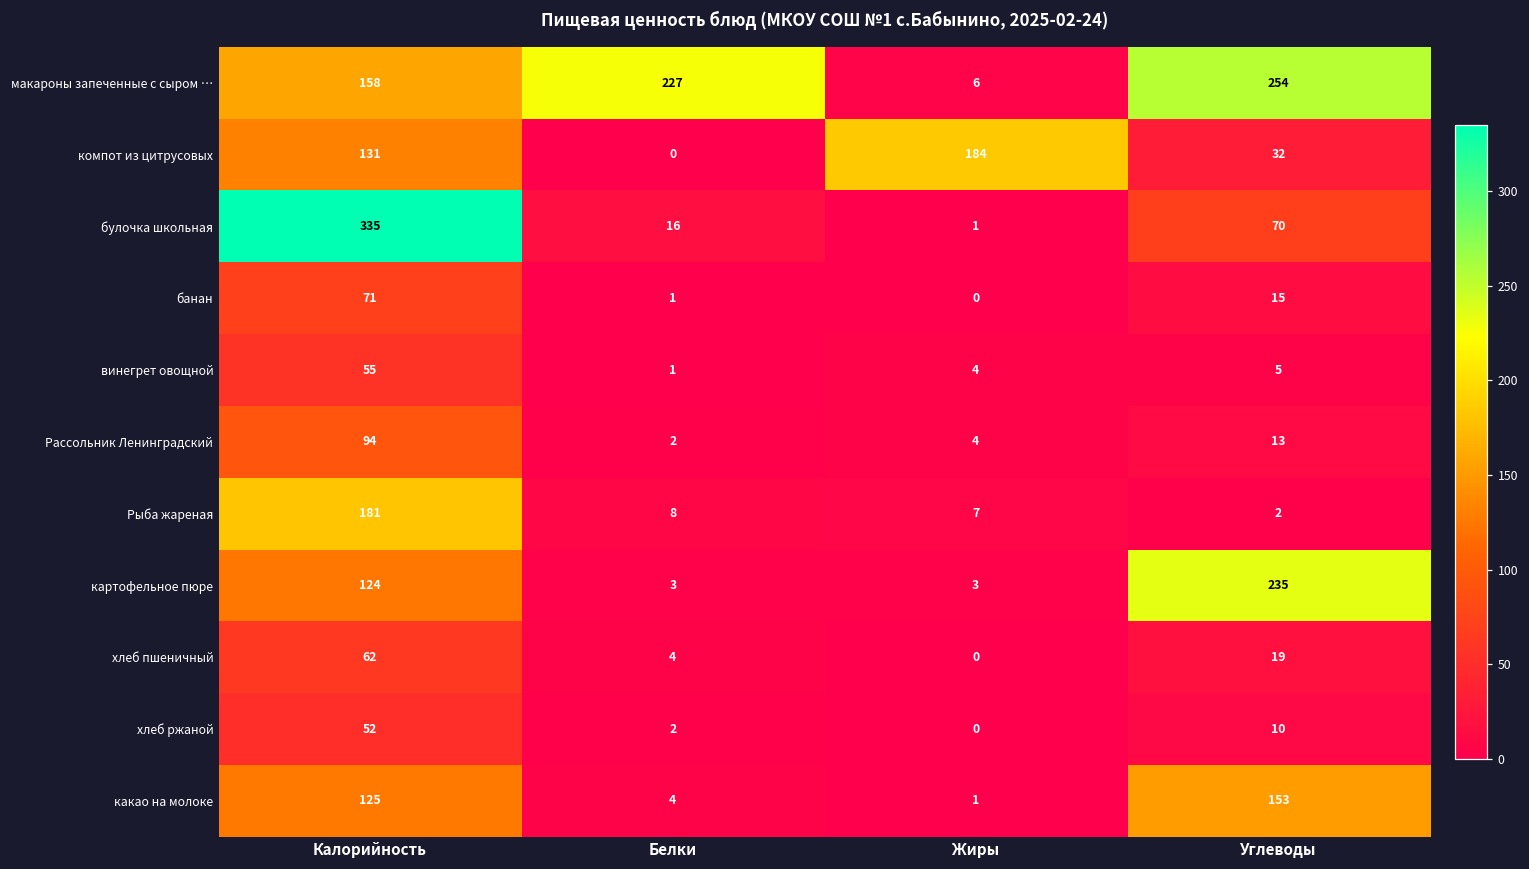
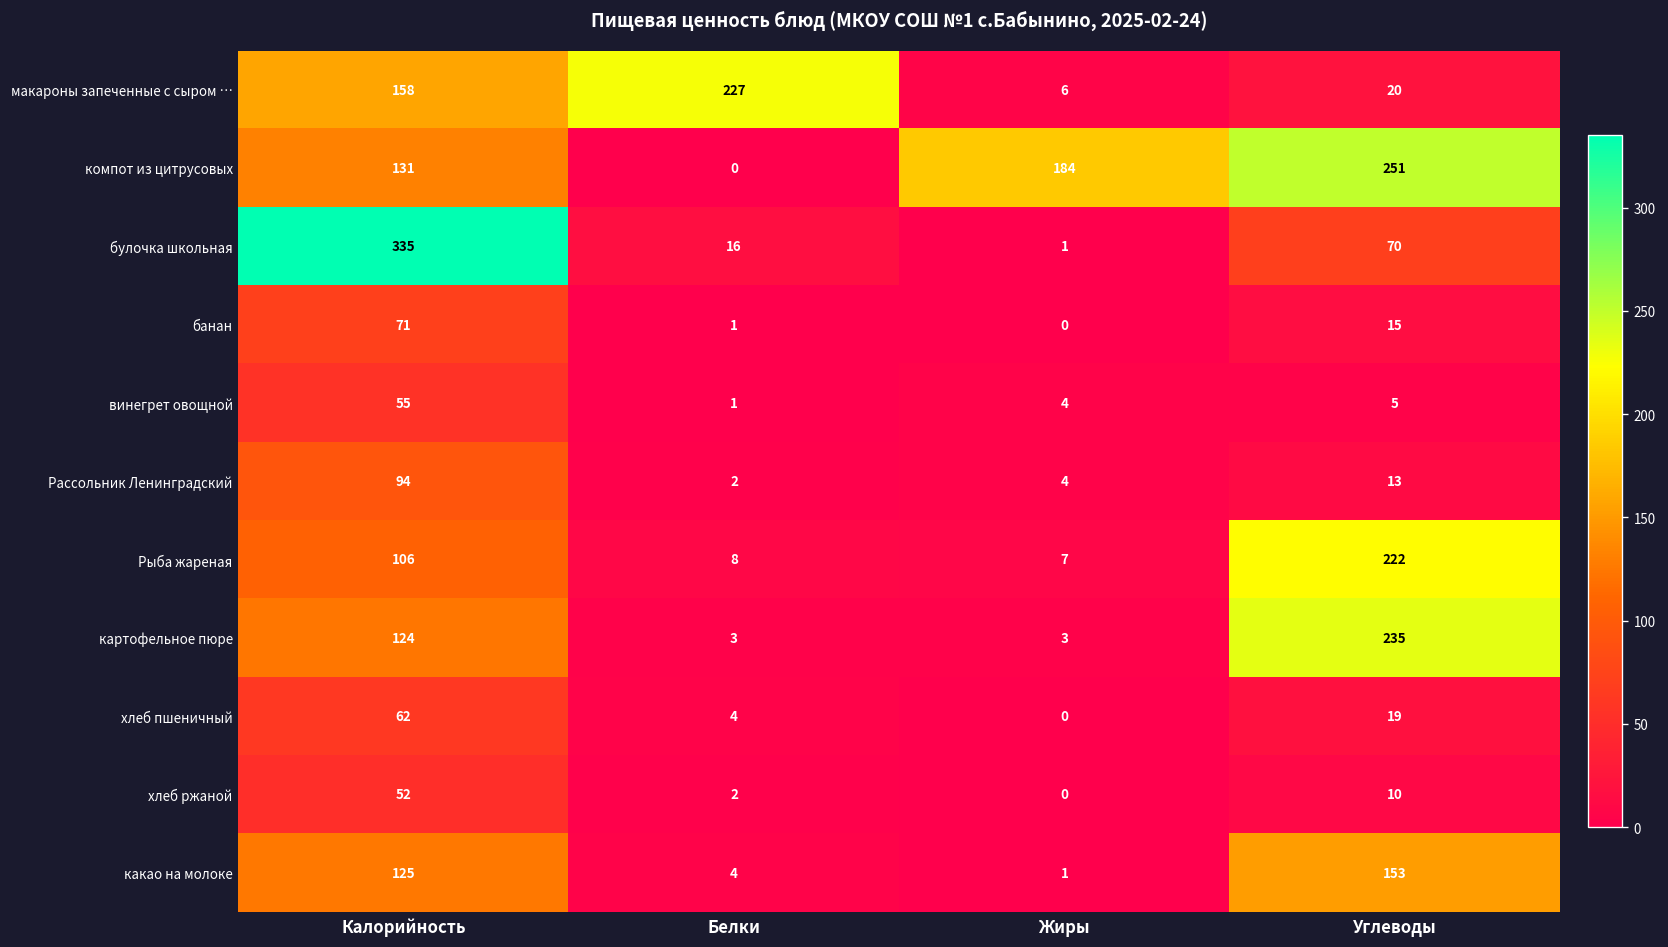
макароны запеченные с сыром …, Углеводы: 254 -> 20
компот из цитрусовых, Углеводы: 32 -> 251
Рыба жареная, Калорийность: 181 -> 106
Рыба жареная, Углеводы: 2 -> 222
